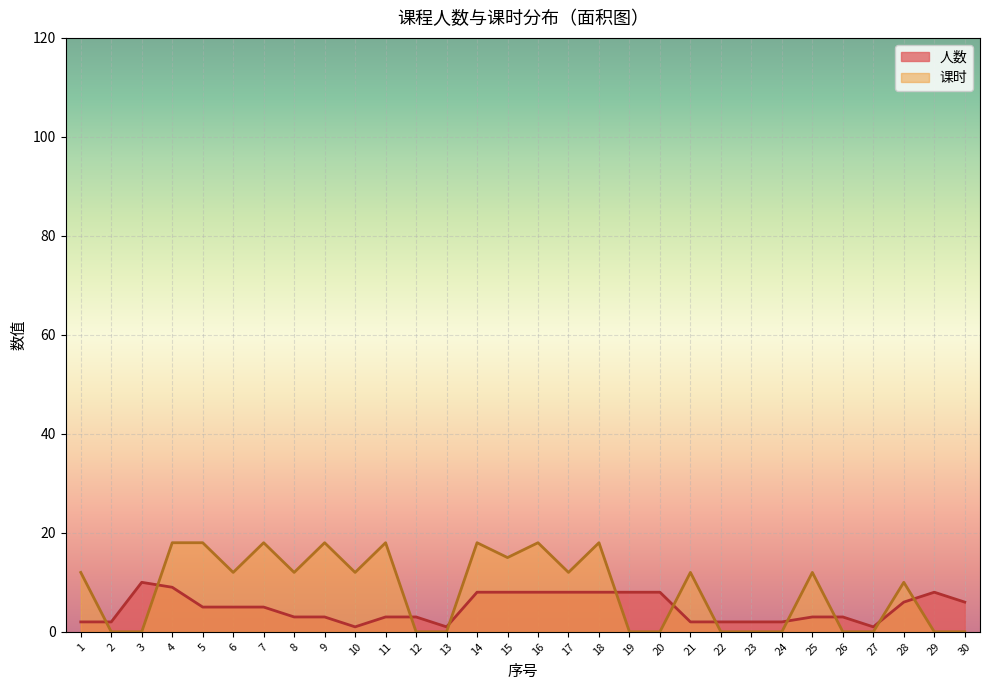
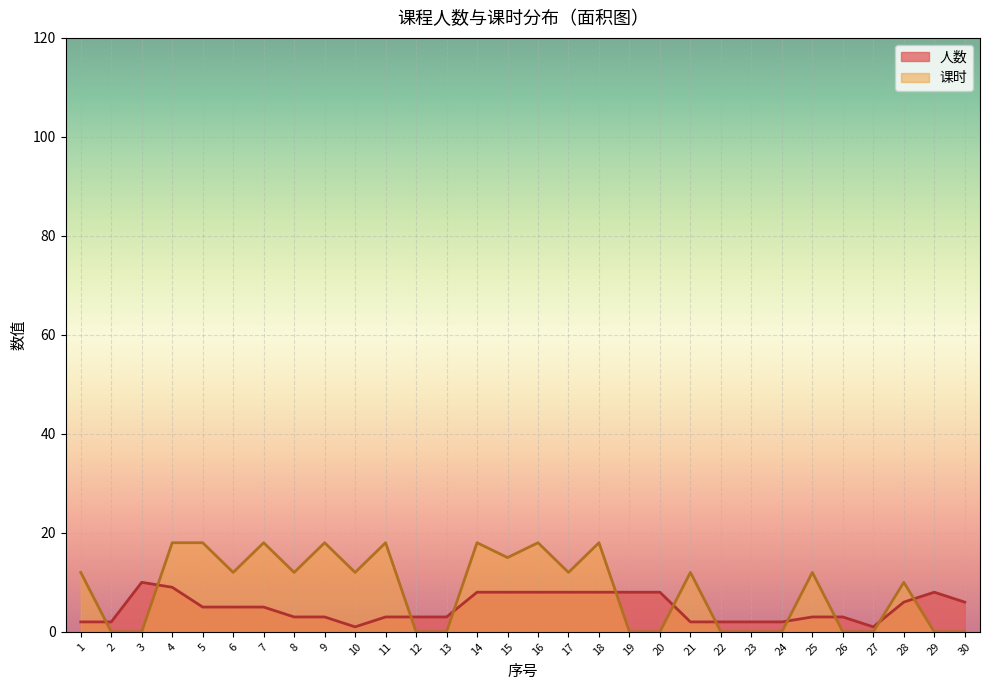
人数, 13: 1 -> 3
